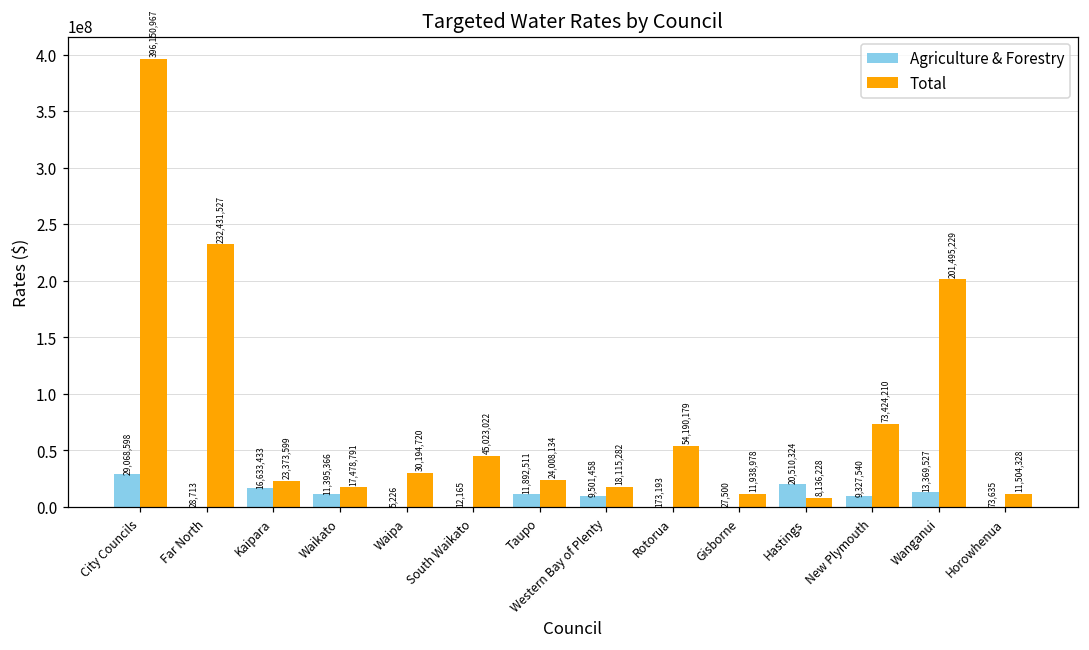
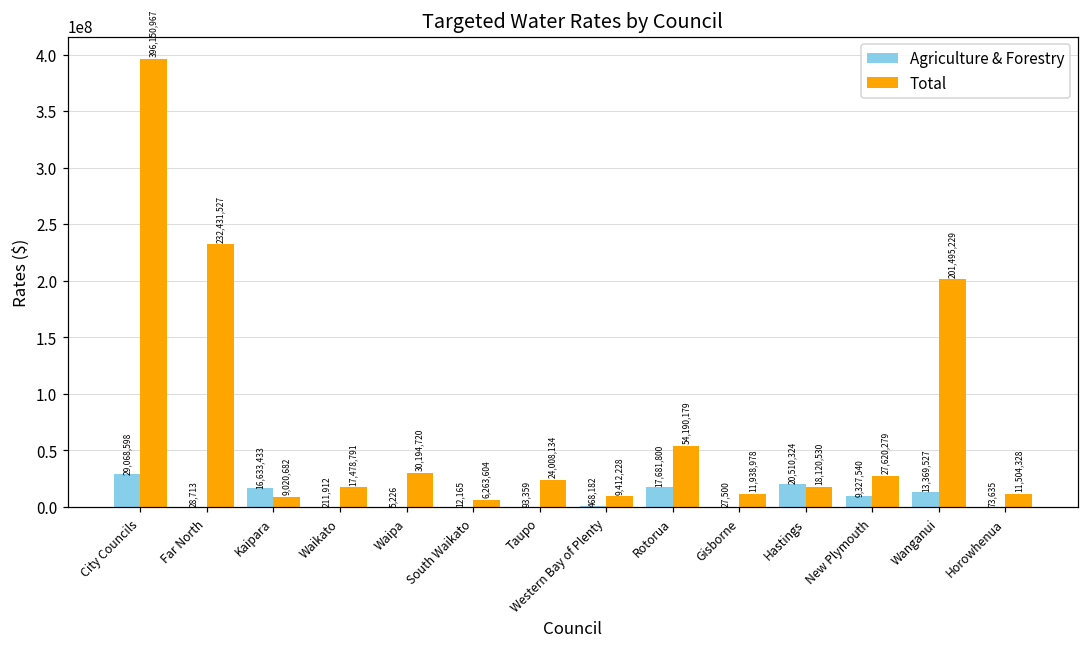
Total, Kaipara: 23,373,599 -> 9,020,682
Agriculture & Forestry, Waikato: 11,395,366 -> 211,912
Total, South Waikato: 45,023,022 -> 6,263,604
Agriculture & Forestry, Taupo: 11,892,511 -> 93,359
Agriculture & Forestry, Western Bay of Plenty: 9,501,458 -> 468,182
Total, Western Bay of Plenty: 18,115,282 -> 9,412,228
Agriculture & Forestry, Rotorua: 173,193 -> 17,681,800
Total, Hastings: 8,136,228 -> 18,120,530
Total, New Plymouth: 73,424,210 -> 27,620,279
